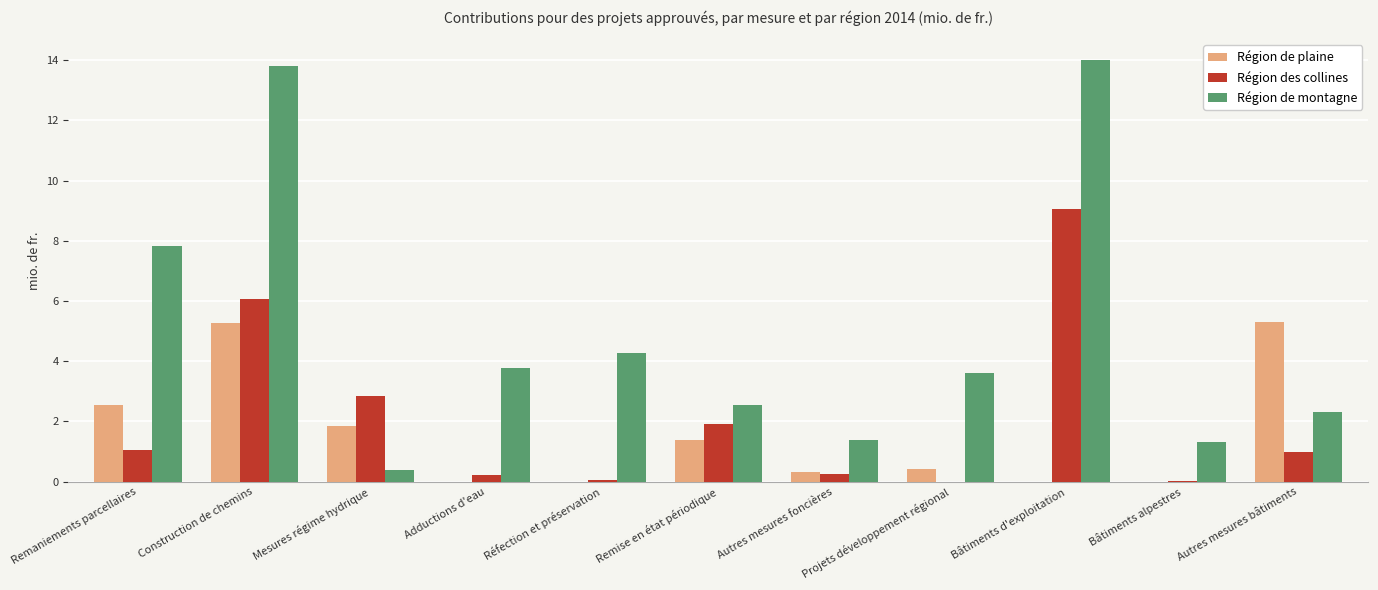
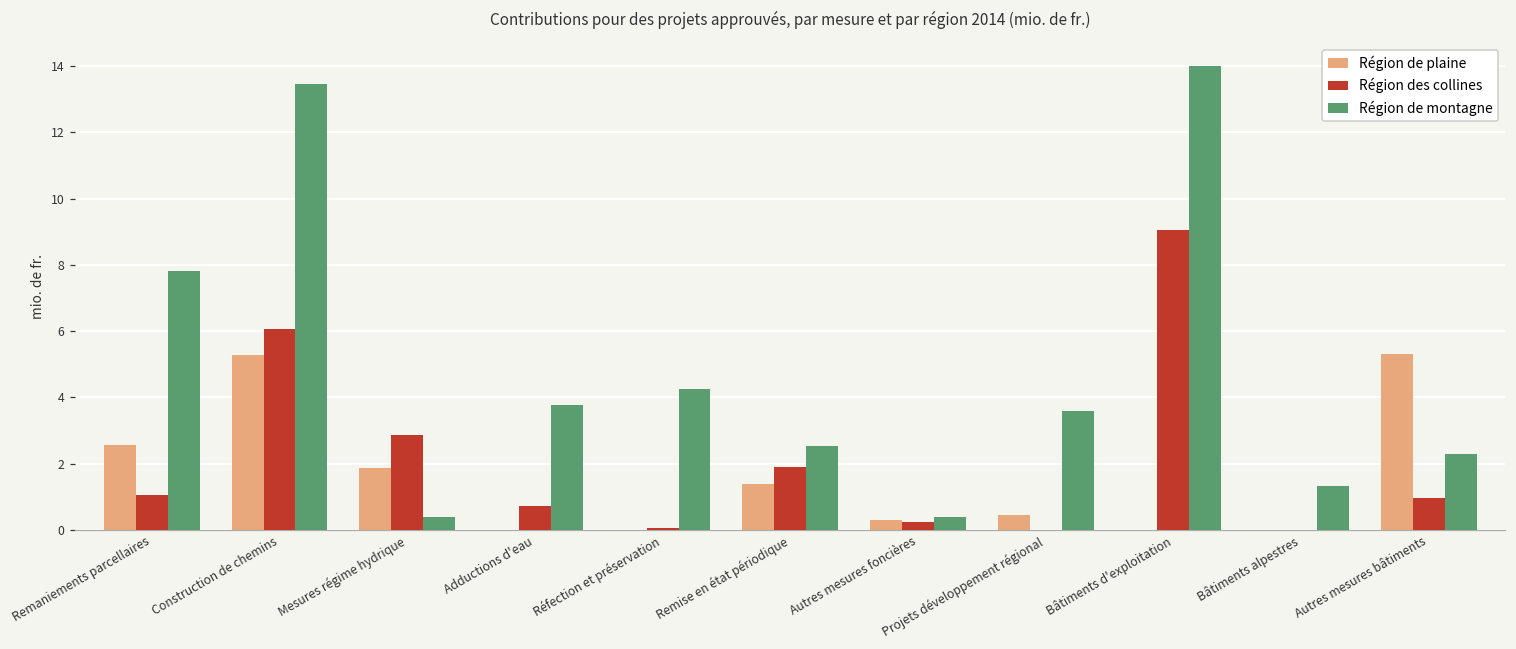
Région de montagne, Construction de chemins: 13.8 -> 13.5
Région des collines, Adductions d'eau: 0.2 -> 0.7
Région de montagne, Autres mesures foncières: 1.4 -> 0.4
